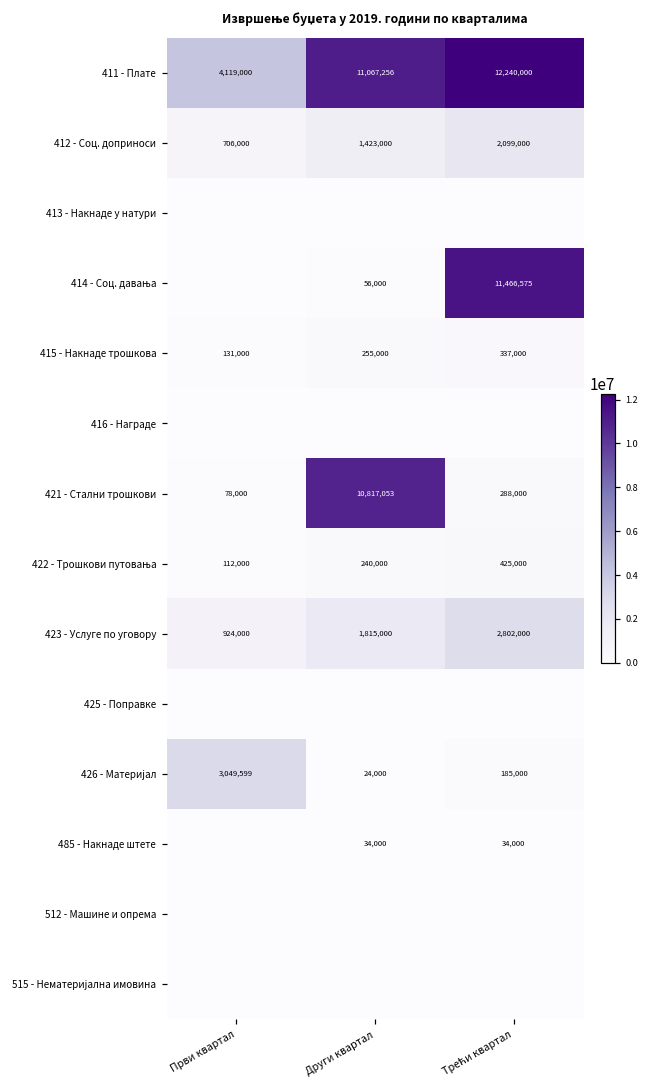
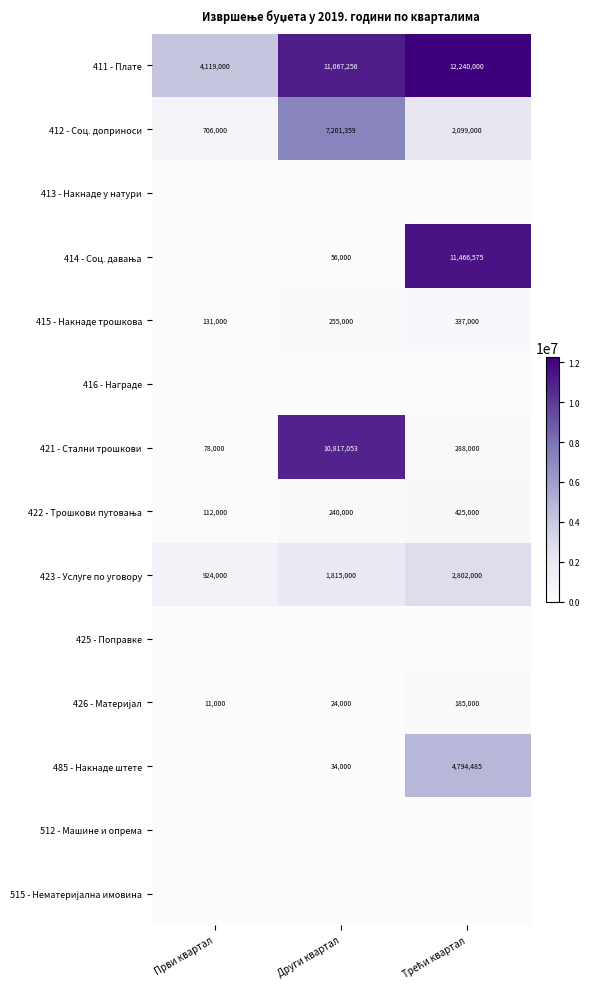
412 - Соц. доприноси, Други квартал: 1,423,000 -> 7,201,359
426 - Материјал, Први квартал: 3,049,599 -> 11,000
485 - Накнаде штете, Трећи квартал: 34,000 -> 4,794,485
